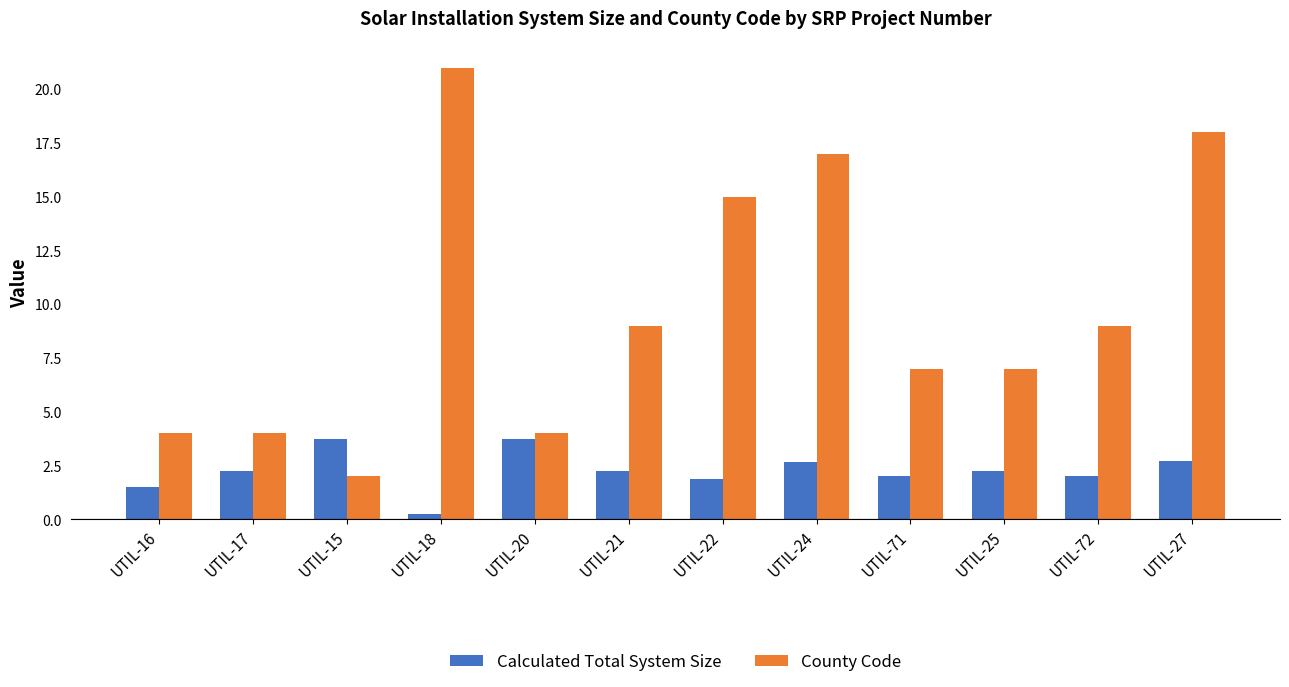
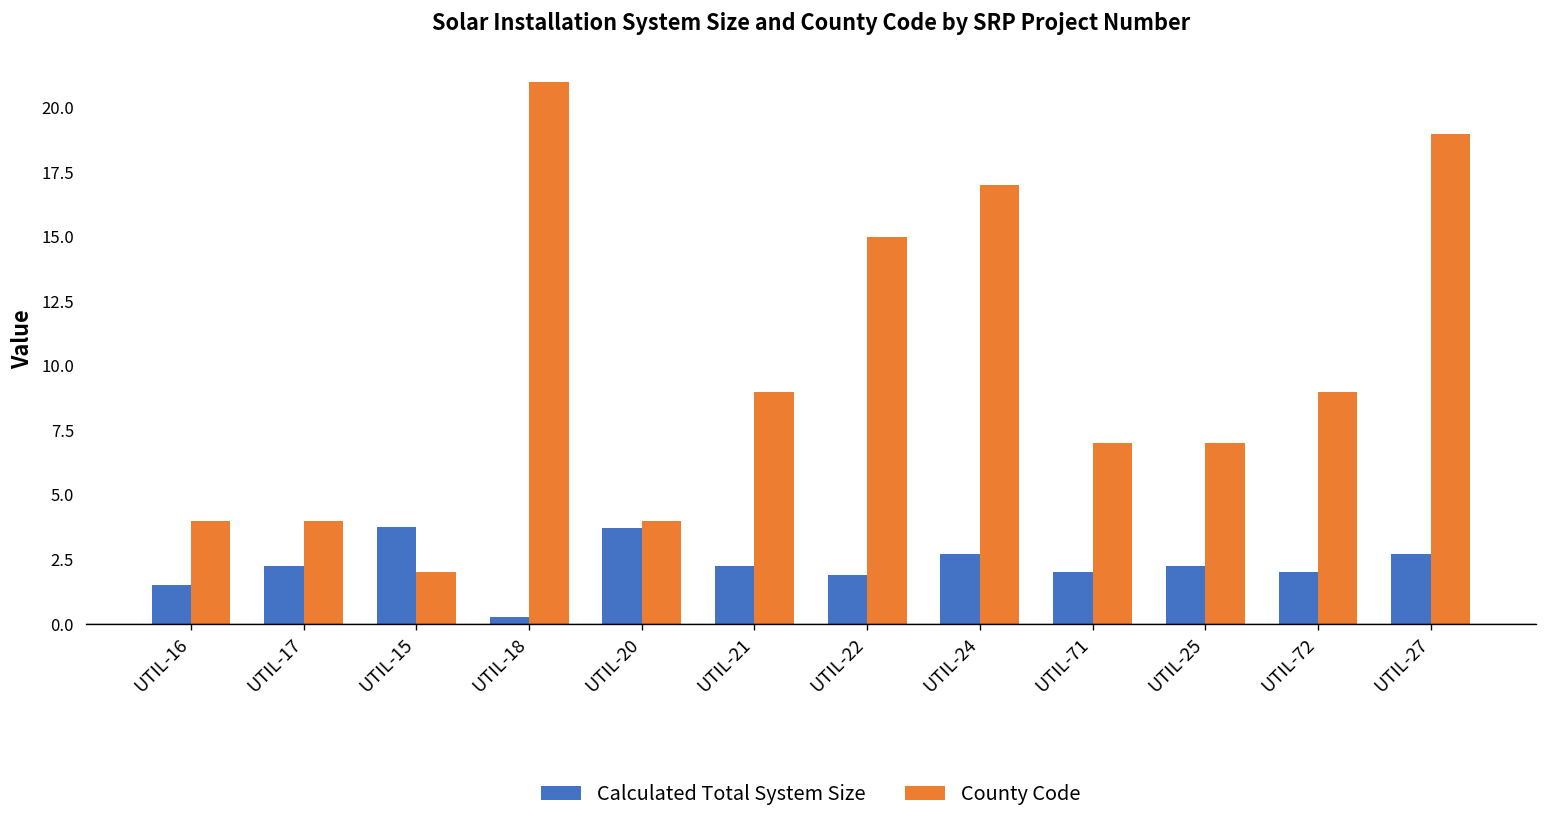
County Code, UTIL-27: 18 -> 19
